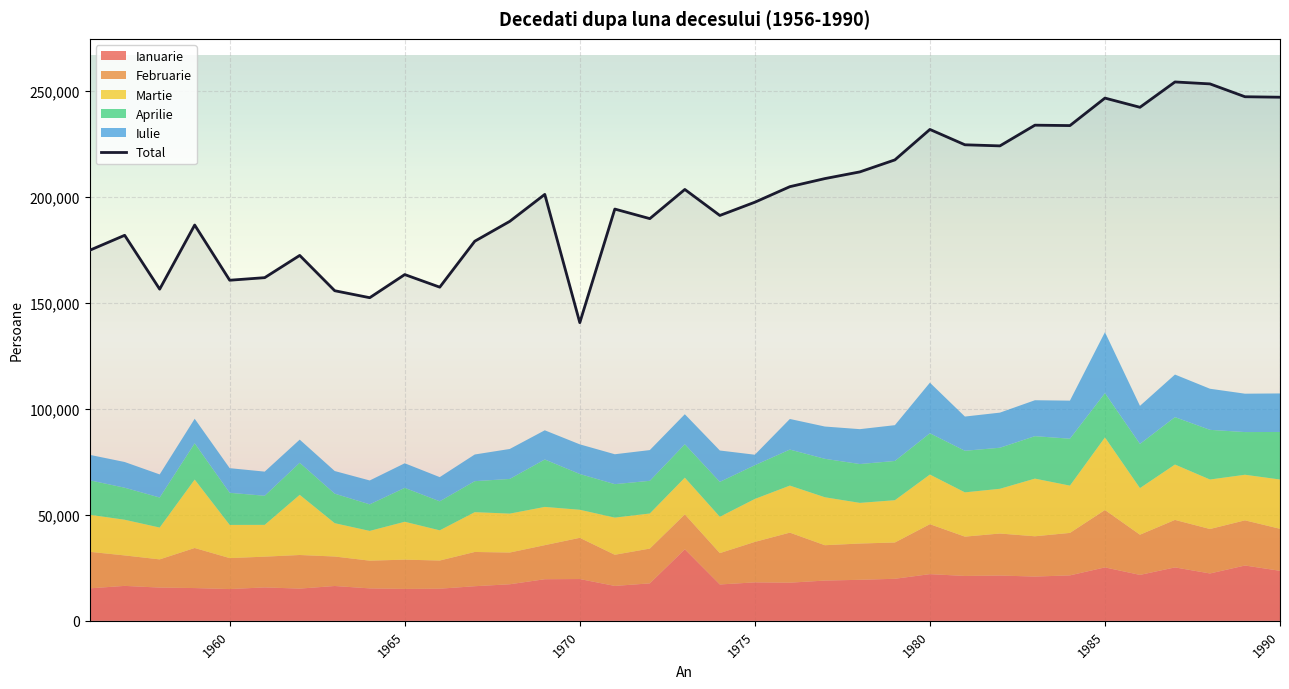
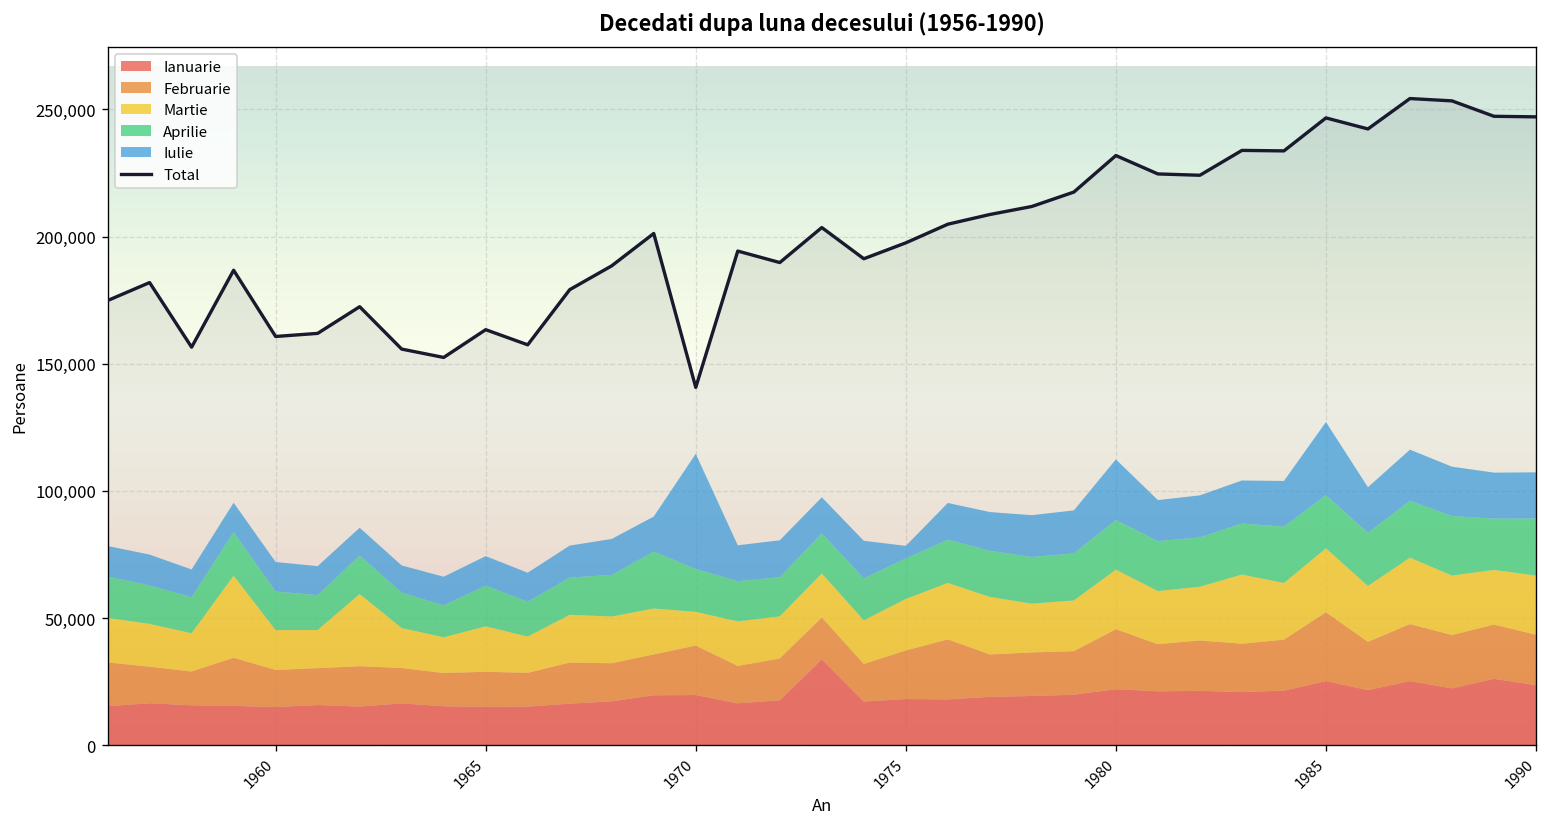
Iulie, 1970: 14,000 -> 45,000
Martie, 1985: 34,000 -> 25,000
